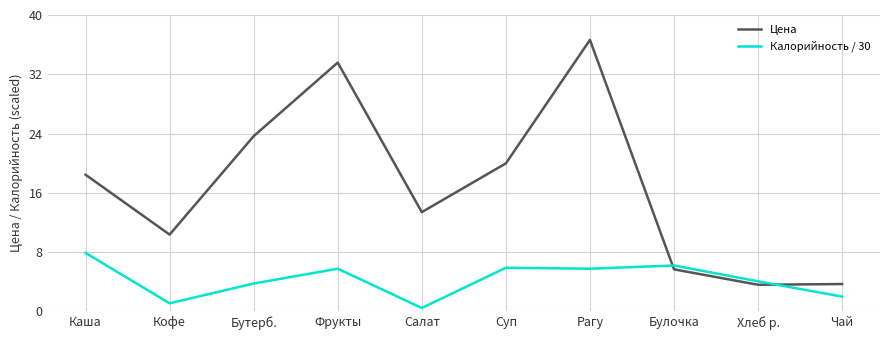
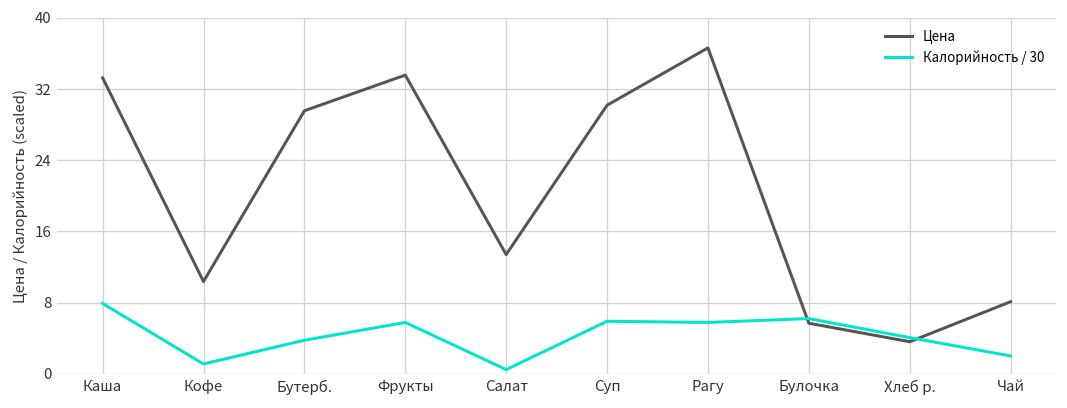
Цена, Каша: 18 -> 33
Цена, Бутерб.: 24 -> 30
Цена, Суп: 20 -> 30
Цена, Чай: 4 -> 8
